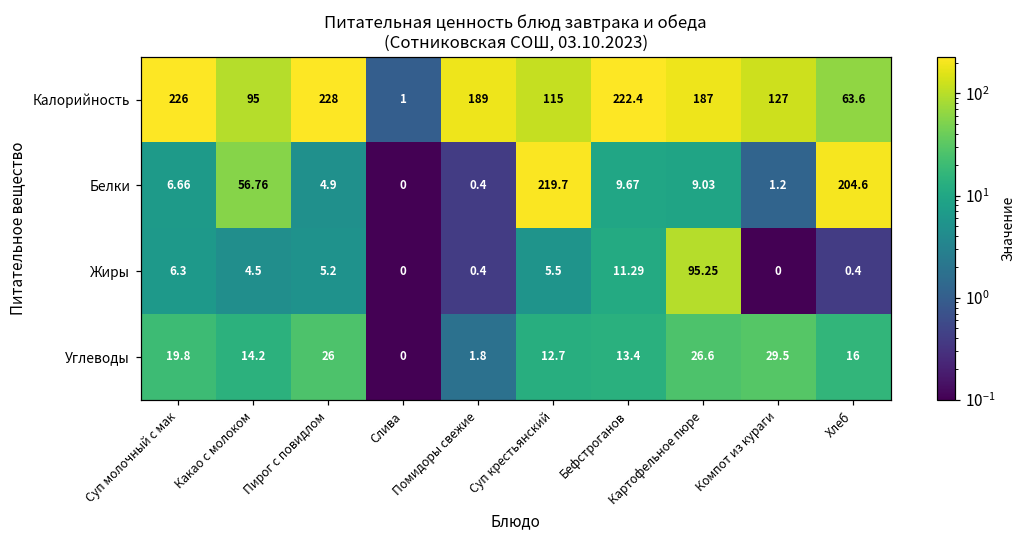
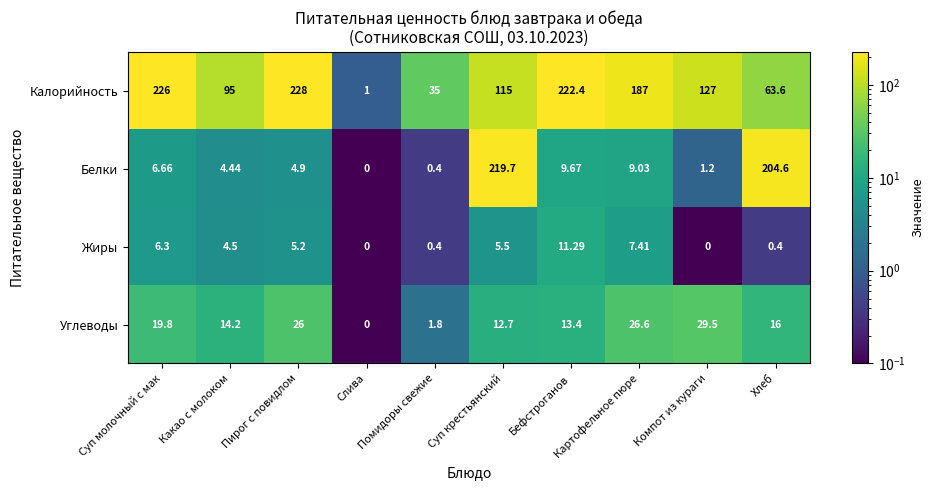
Калорийность, Помидоры свежие: 189 -> 35
Белки, Какао с молоком: 56.76 -> 4.44
Жиры, Картофельное пюре: 95.25 -> 7.41
